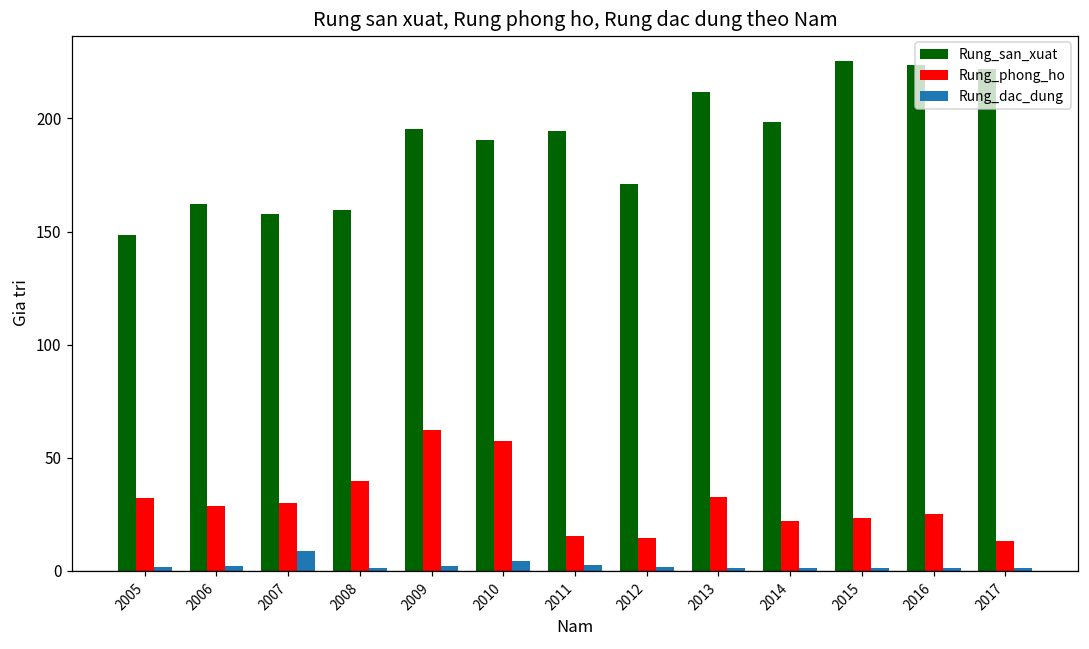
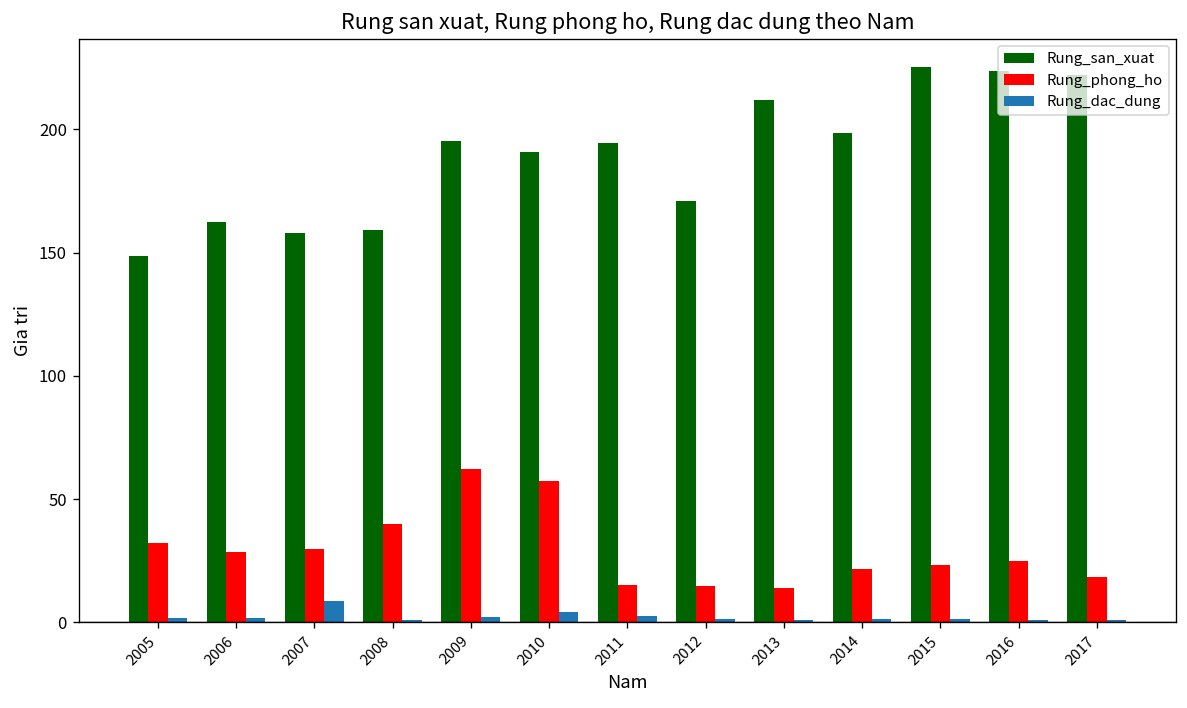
Rung_phong_ho, 2013: 33 -> 14
Rung_phong_ho, 2017: 13 -> 18
